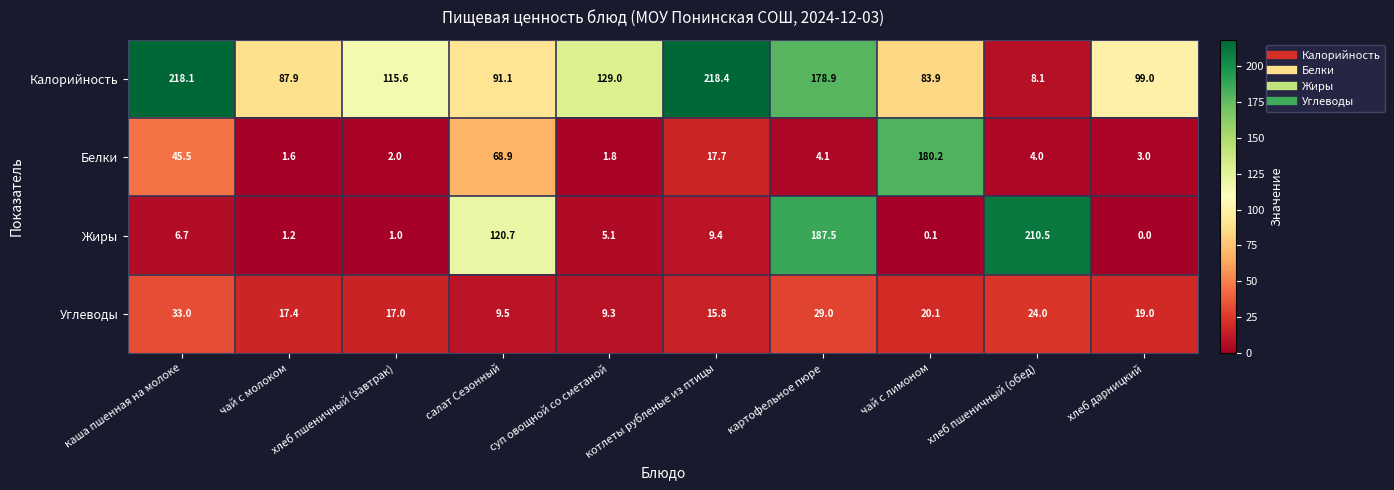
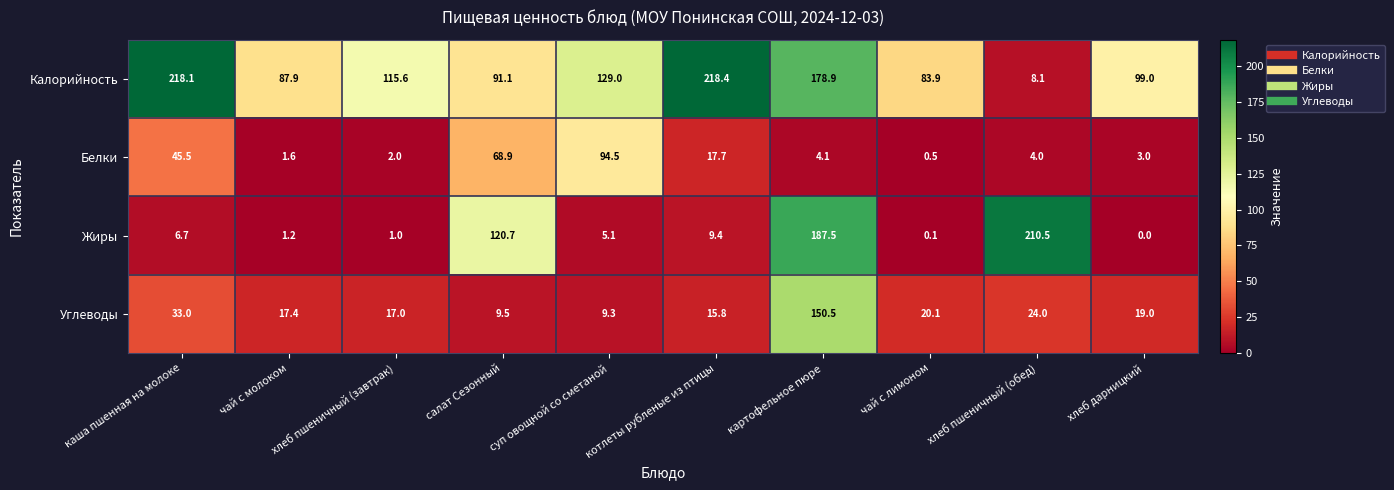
Белки, суп овощной со сметаной: 1.8 -> 94.5
Белки, чай с лимоном: 180.2 -> 0.5
Углеводы, картофельное пюре: 29.0 -> 150.5
